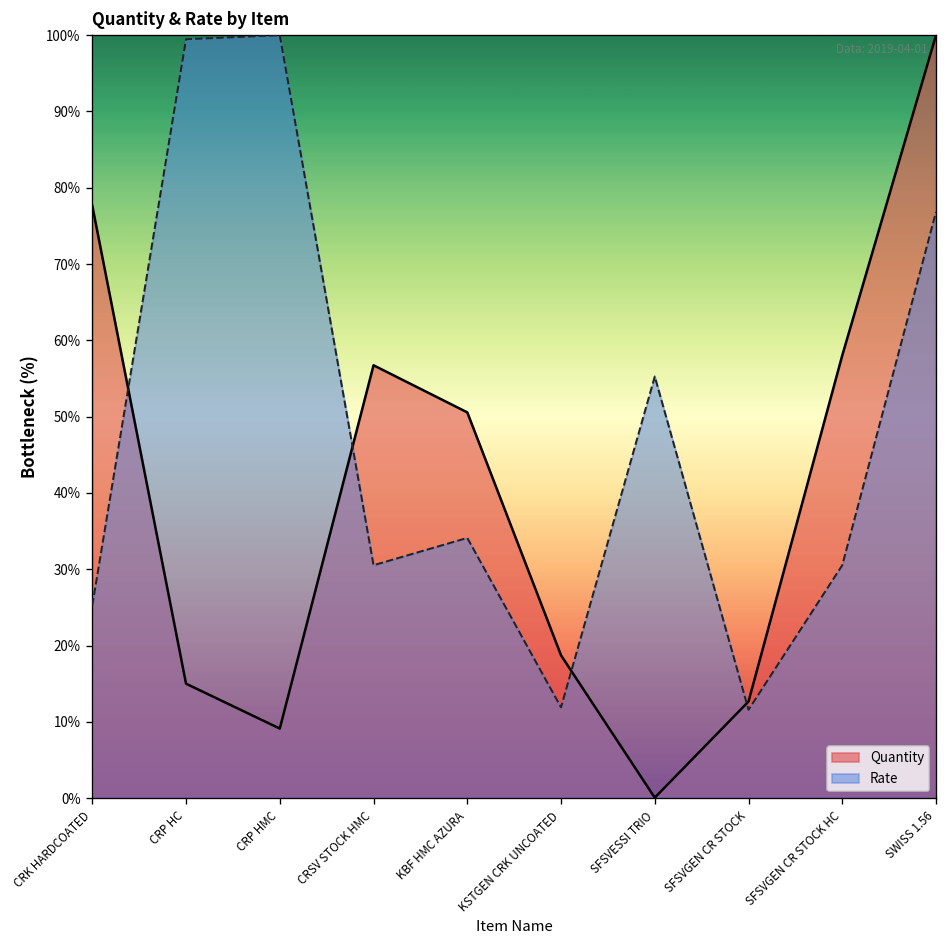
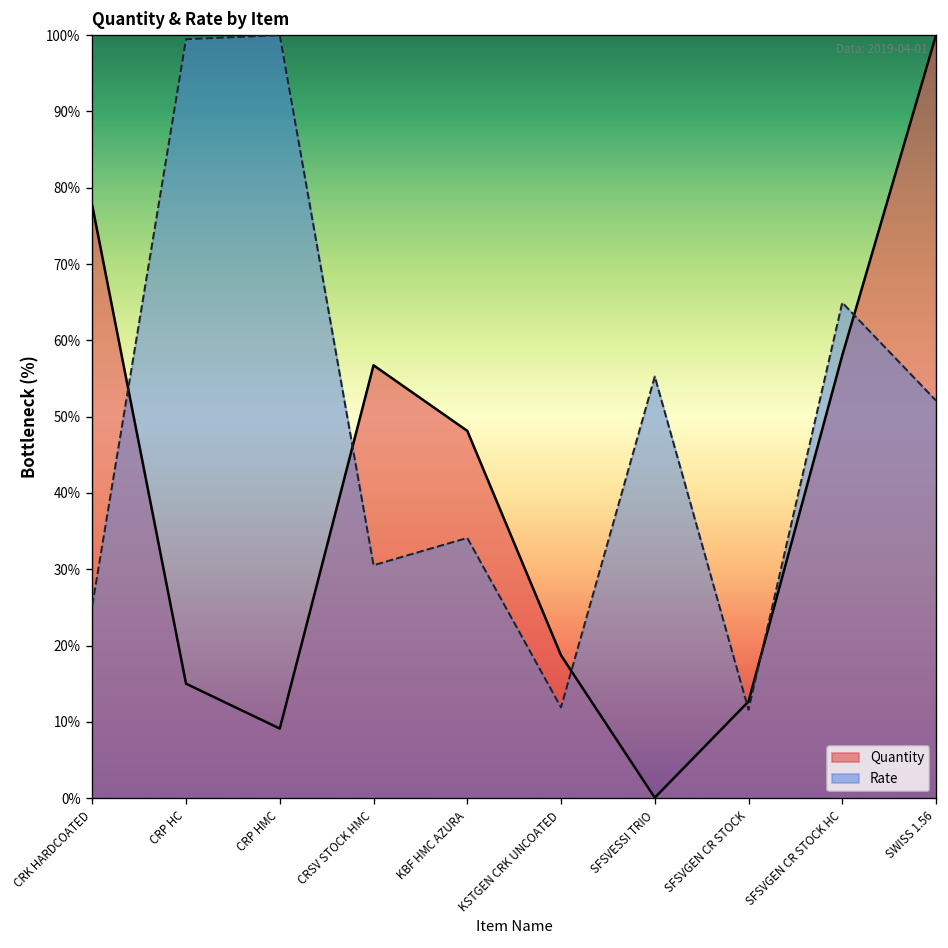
Quantity, KBF HMC AZURA: 51% -> 48%
Rate, SFSVGEN CR STOCK HC: 31% -> 65%
Rate, SWISS 1.56: 77% -> 52%
